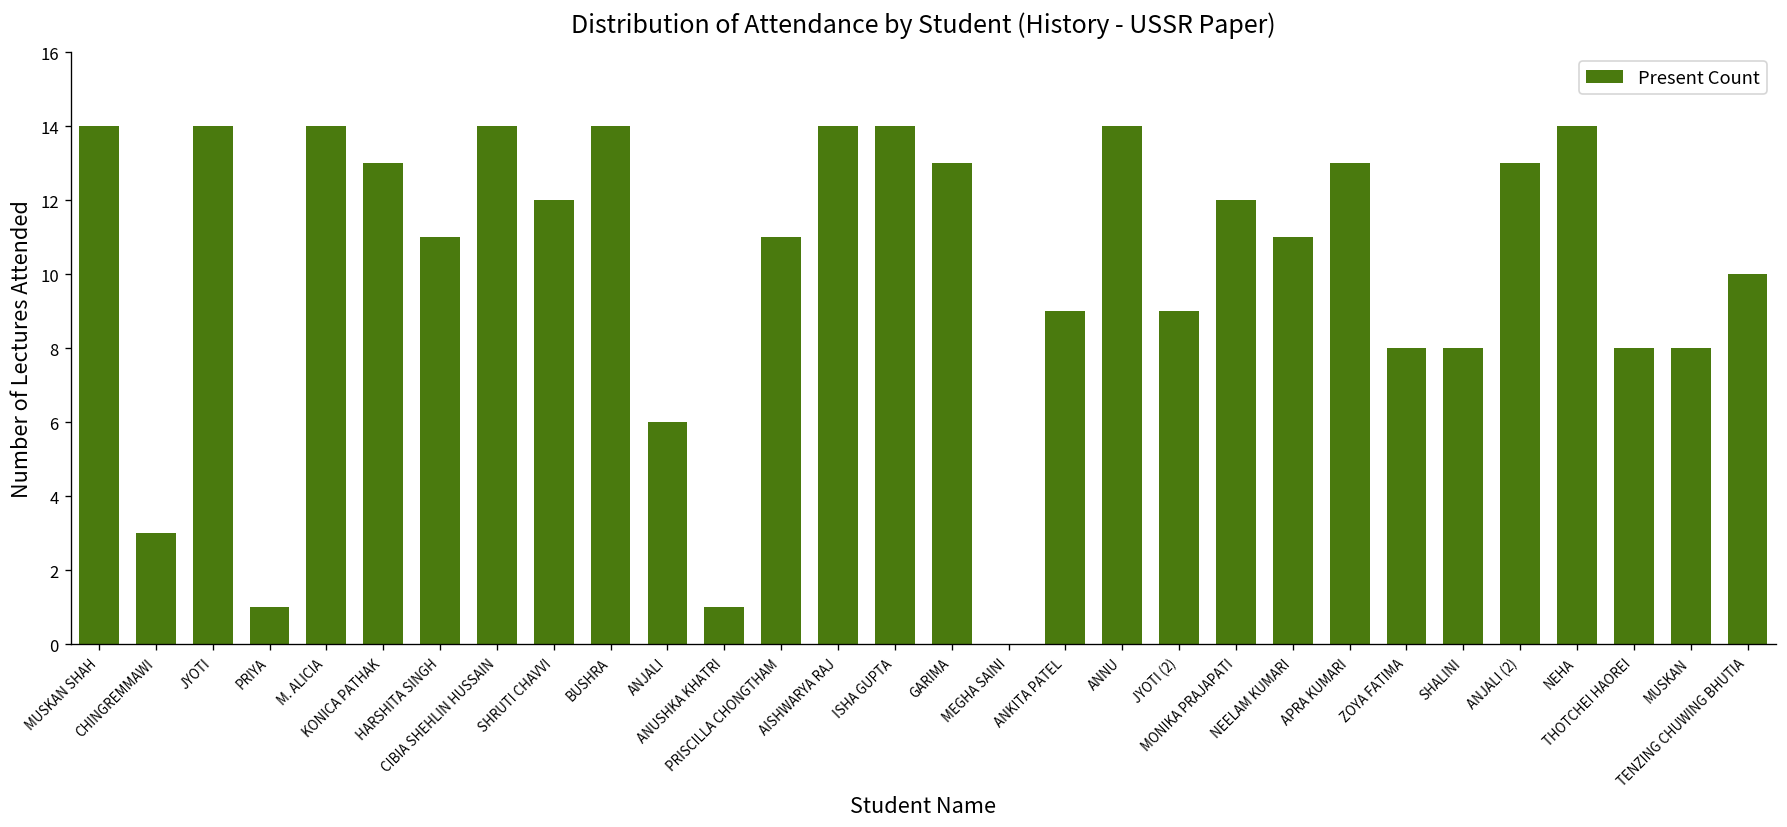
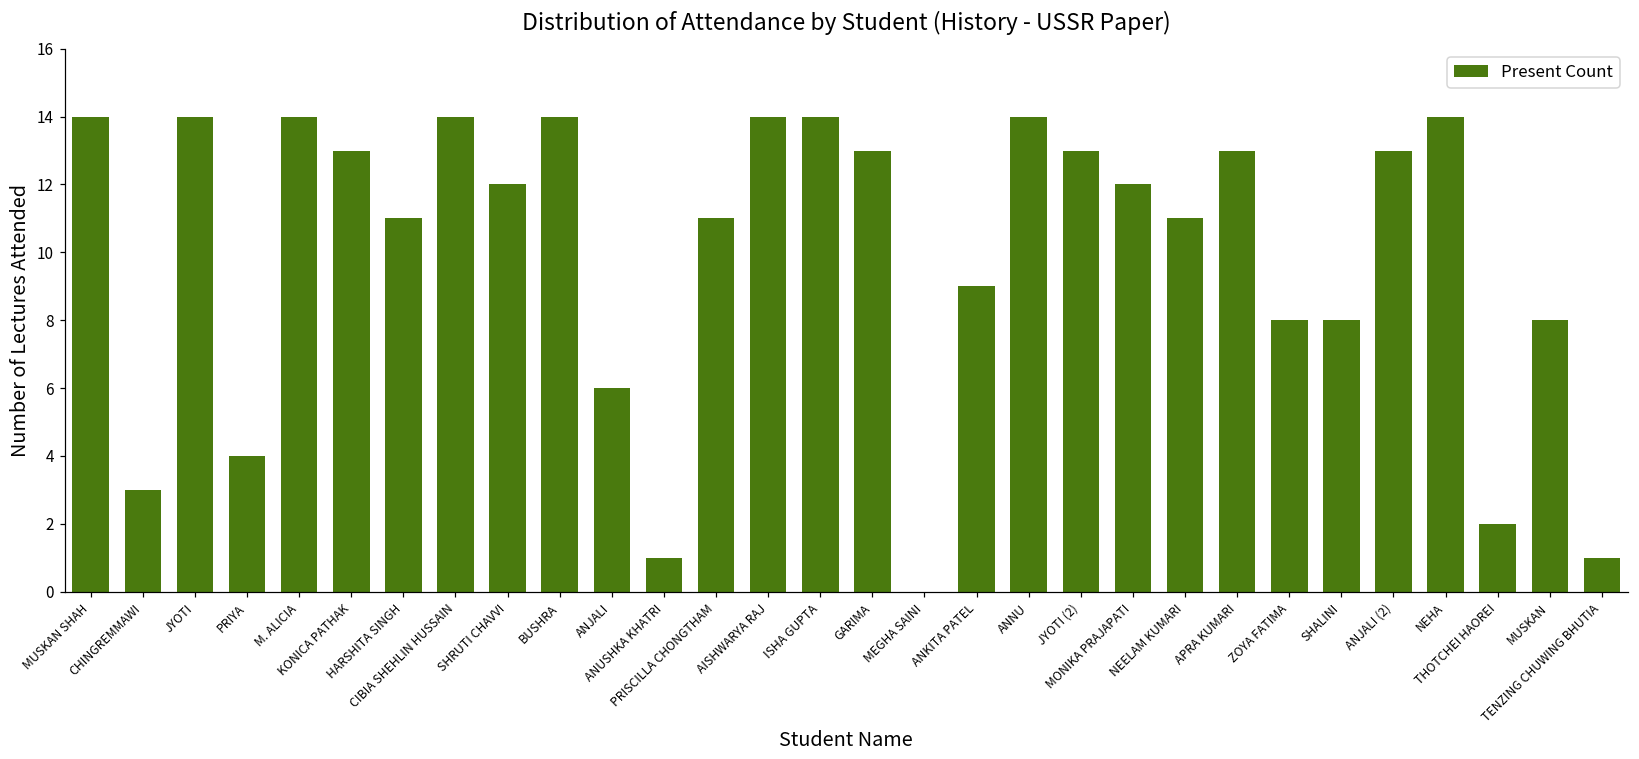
PRIYA: 1 -> 4
JYOTI (2): 9 -> 13
THOTCHEI HAOREI: 8 -> 2
TENZING CHUWING BHUTIA: 10 -> 1
